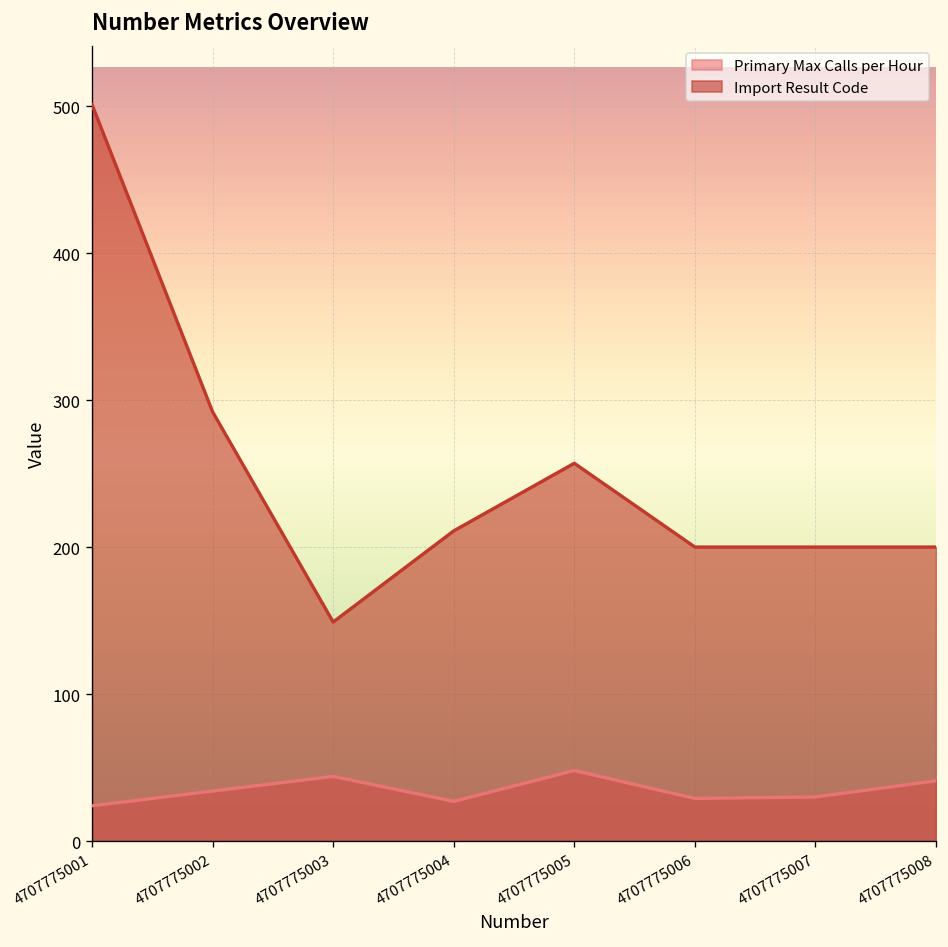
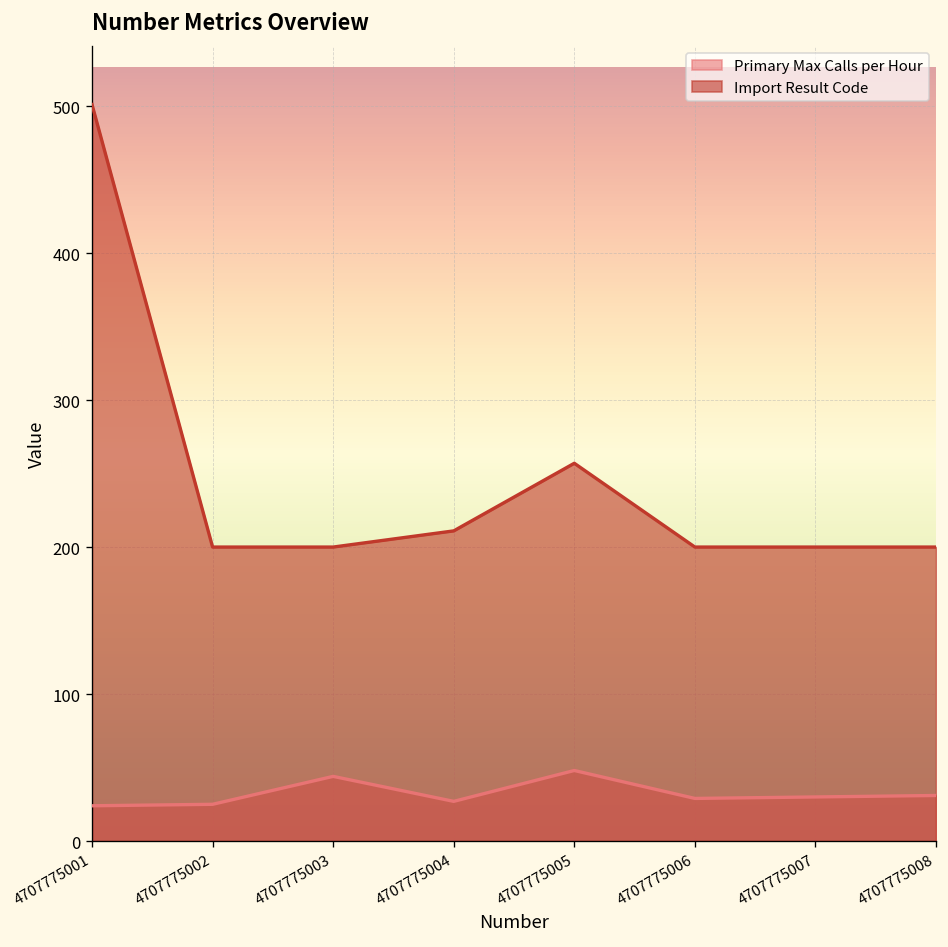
Primary Max Calls per Hour, 4707775002: 34 -> 25
Import Result Code, 4707775002: 292 -> 200
Import Result Code, 4707775003: 149 -> 200
Primary Max Calls per Hour, 4707775008: 41 -> 31
